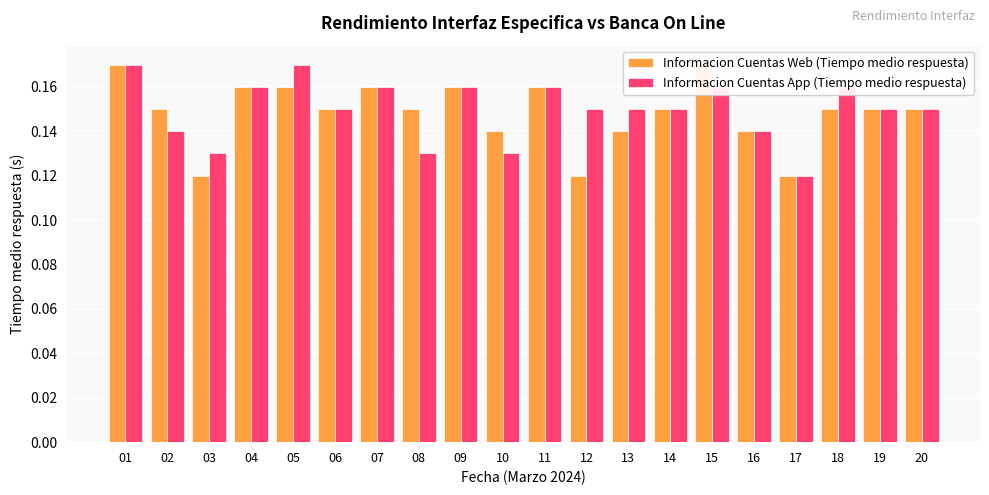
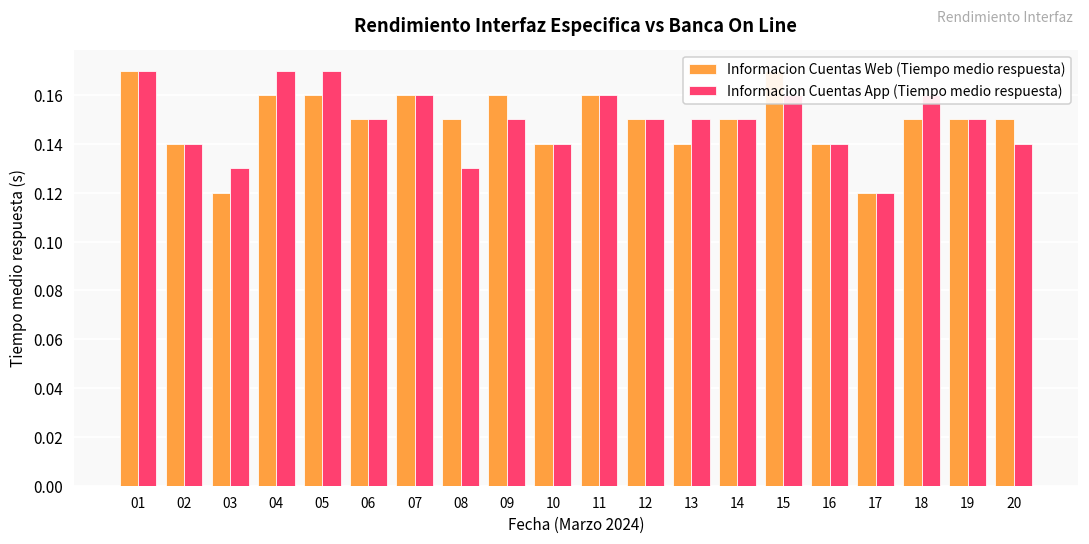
Informacion Cuentas Web (Tiempo medio respuesta), 02: 0.15 -> 0.14
Informacion Cuentas App (Tiempo medio respuesta), 04: 0.16 -> 0.17
Informacion Cuentas App (Tiempo medio respuesta), 09: 0.16 -> 0.15
Informacion Cuentas App (Tiempo medio respuesta), 10: 0.13 -> 0.14
Informacion Cuentas Web (Tiempo medio respuesta), 12: 0.12 -> 0.15
Informacion Cuentas App (Tiempo medio respuesta), 20: 0.15 -> 0.14
